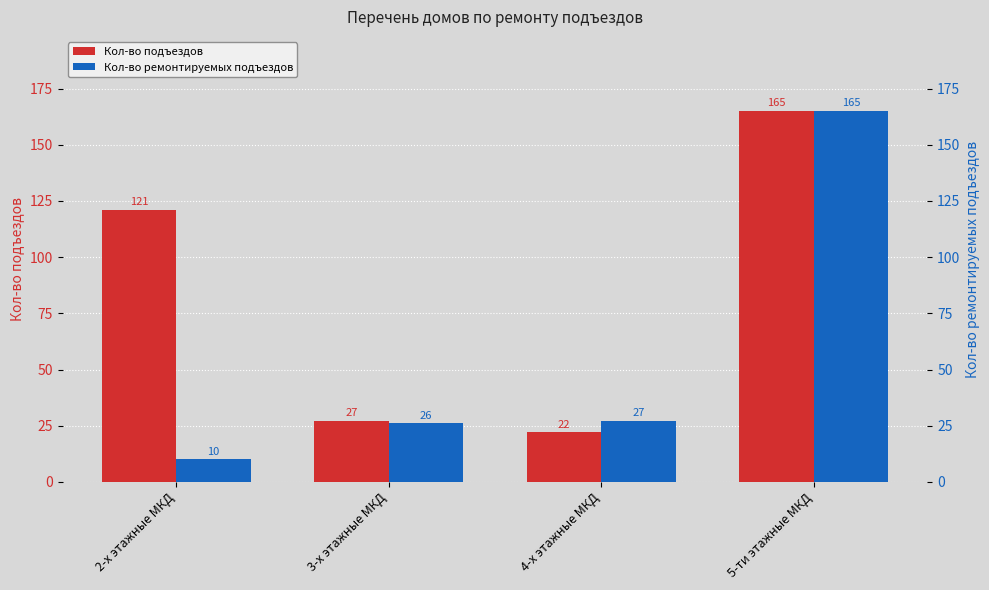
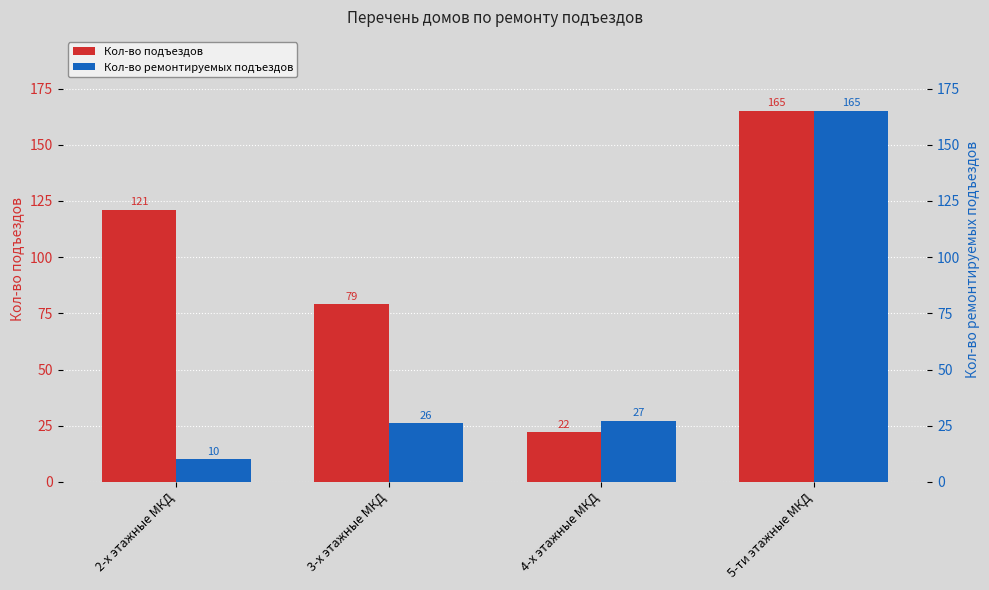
Кол-во подъездов, 3-х этажные МКД: 27 -> 79
